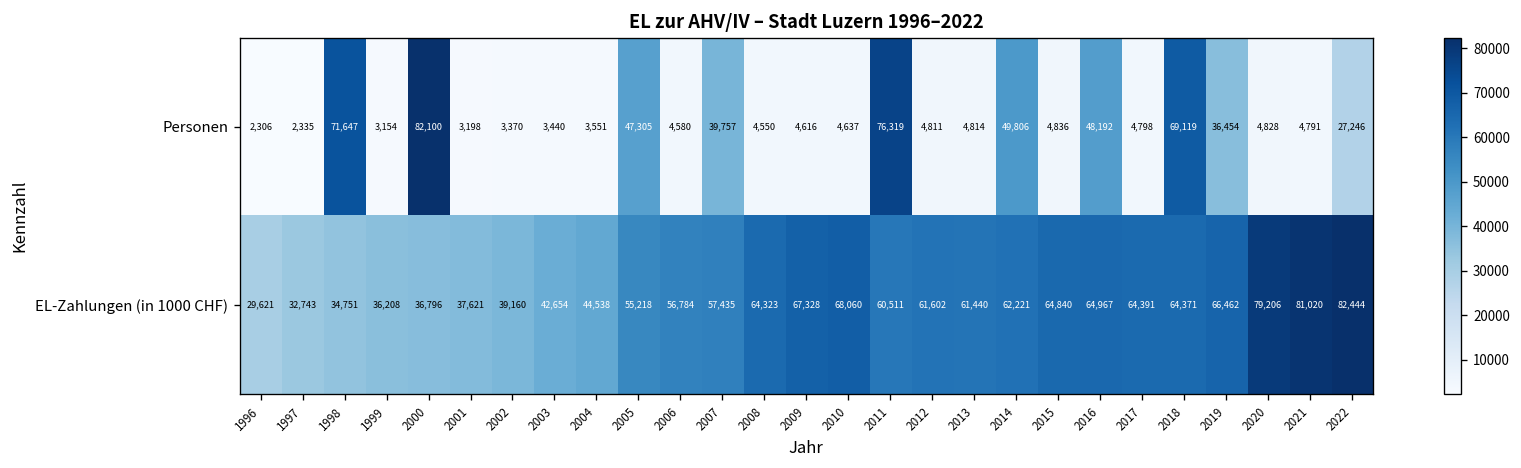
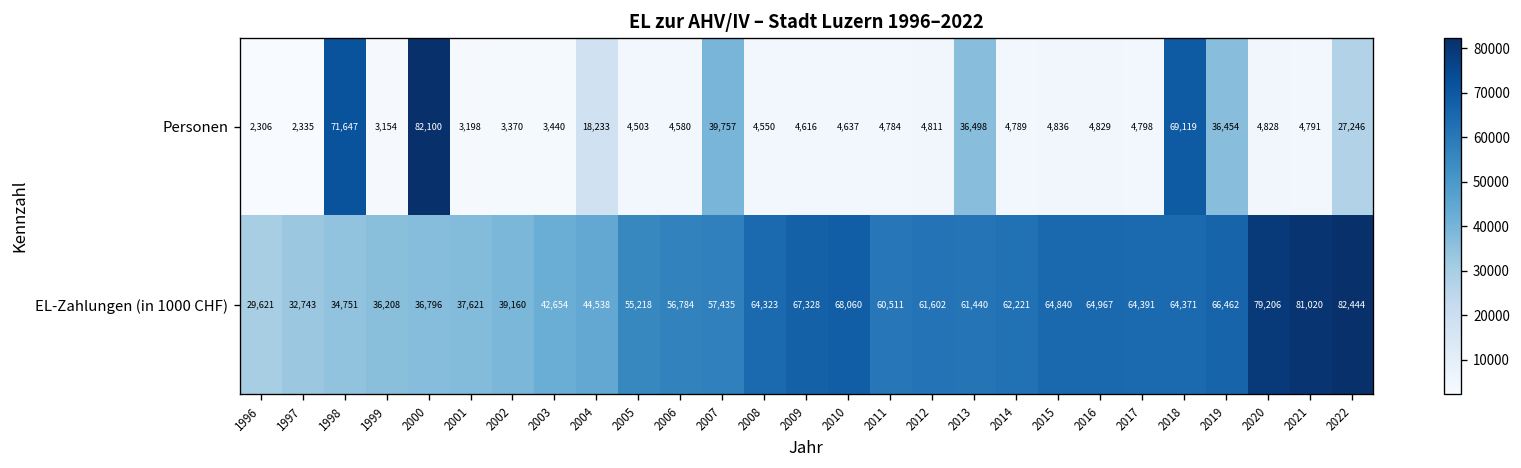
Personen, 2004: 3,551 -> 18,233
Personen, 2005: 47,305 -> 4,503
Personen, 2011: 76,319 -> 4,784
Personen, 2013: 4,814 -> 36,498
Personen, 2014: 49,806 -> 4,789
Personen, 2016: 48,192 -> 4,829
